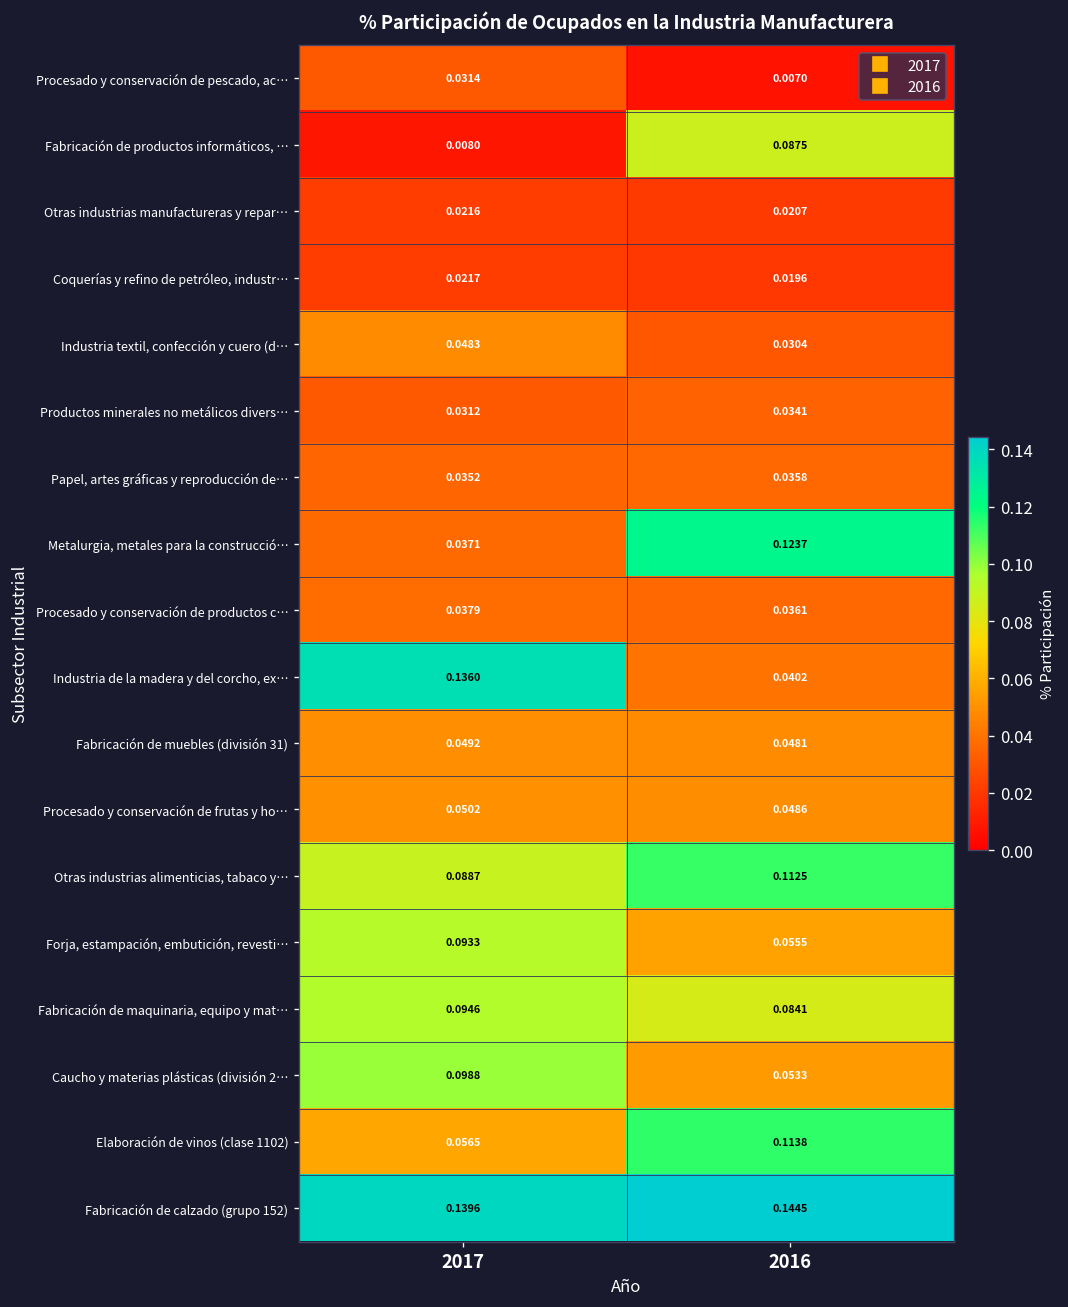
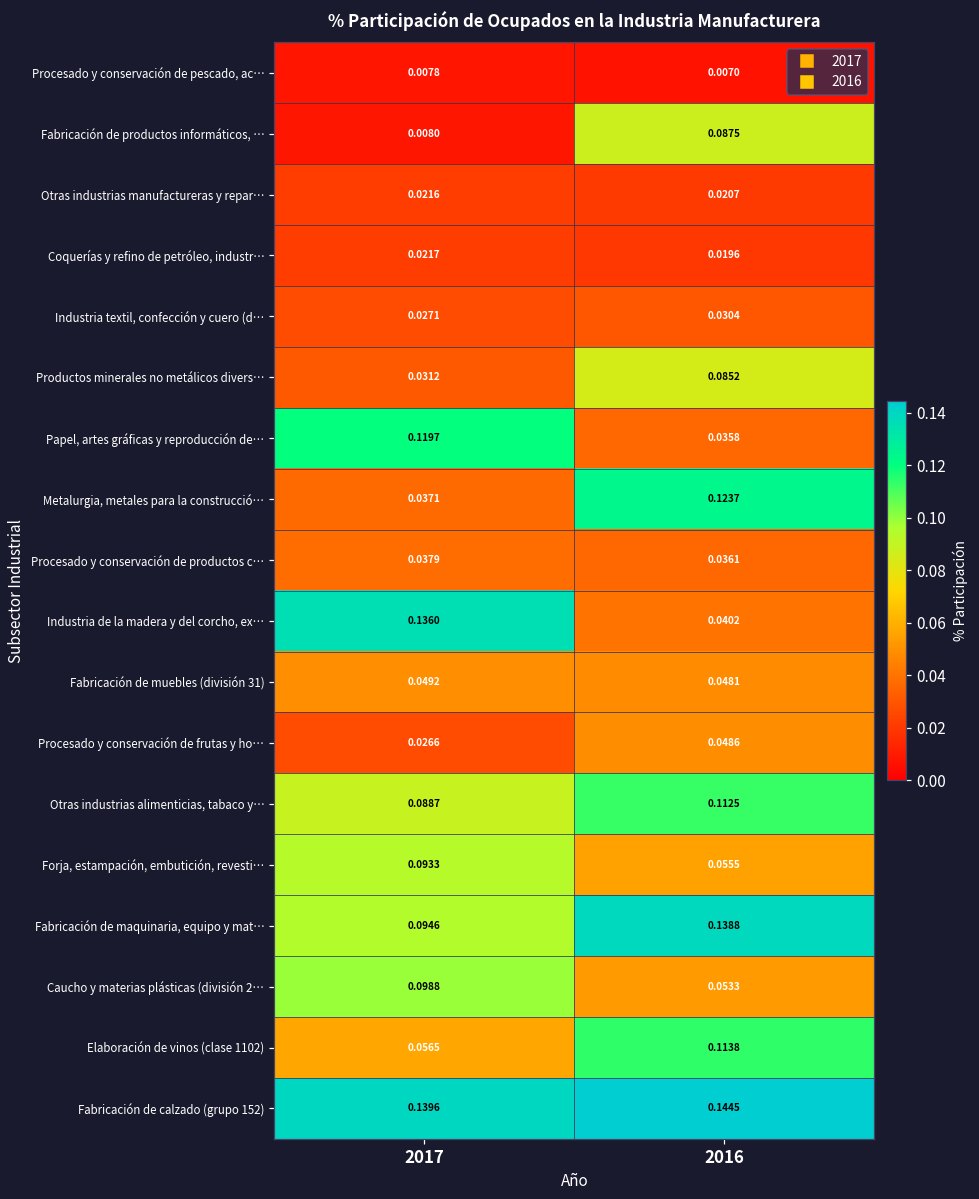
Procesado y conservación de pescado, ac…, 2017: 0.0314 -> 0.0078
Industria textil, confección y cuero (d…, 2017: 0.0483 -> 0.0271
Productos minerales no metálicos divers…, 2016: 0.0341 -> 0.0852
Papel, artes gráficas y reproducción de…, 2017: 0.0352 -> 0.1197
Procesado y conservación de frutas y ho…, 2017: 0.0502 -> 0.0266
Fabricación de maquinaria, equipo y mat…, 2016: 0.0841 -> 0.1388
